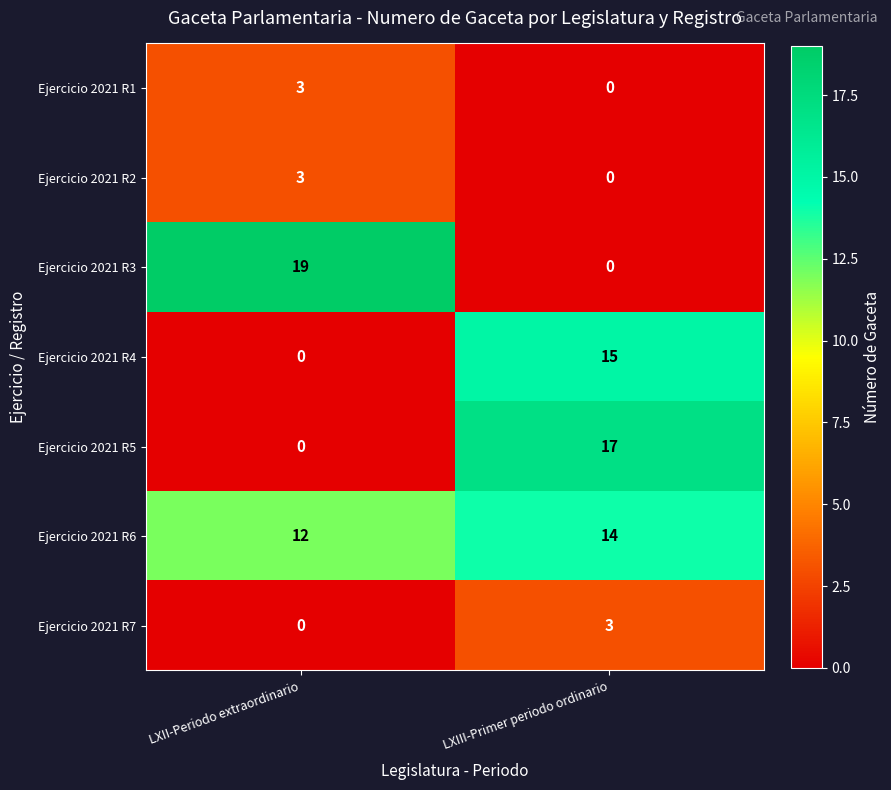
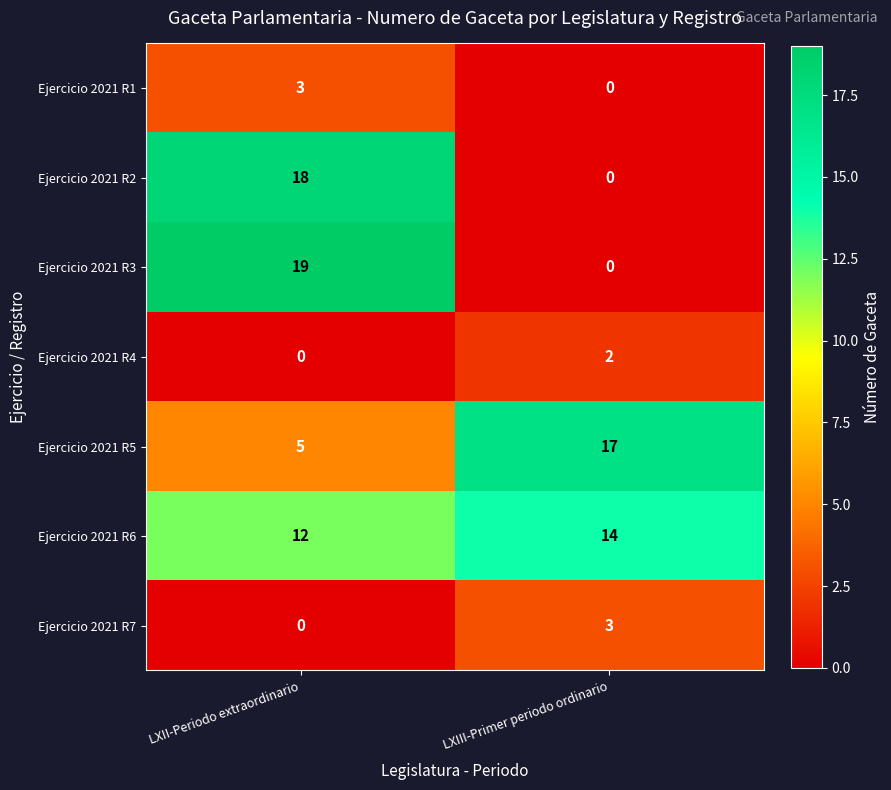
Ejercicio 2021 R2, LXII-Periodo extraordinario: 3 -> 18
Ejercicio 2021 R4, LXIII-Primer periodo ordinario: 15 -> 2
Ejercicio 2021 R5, LXII-Periodo extraordinario: 0 -> 5
